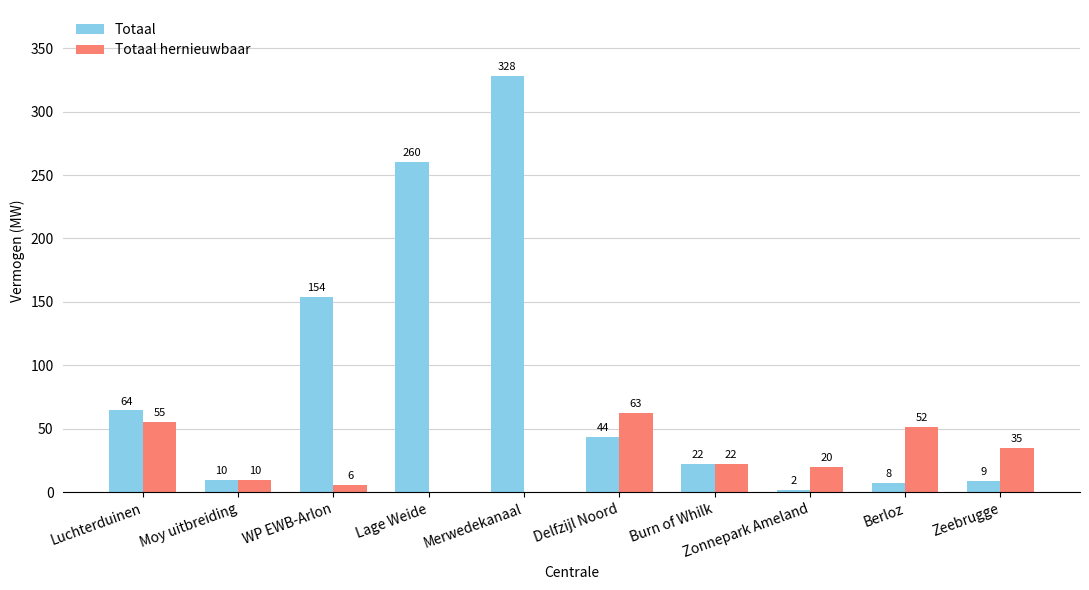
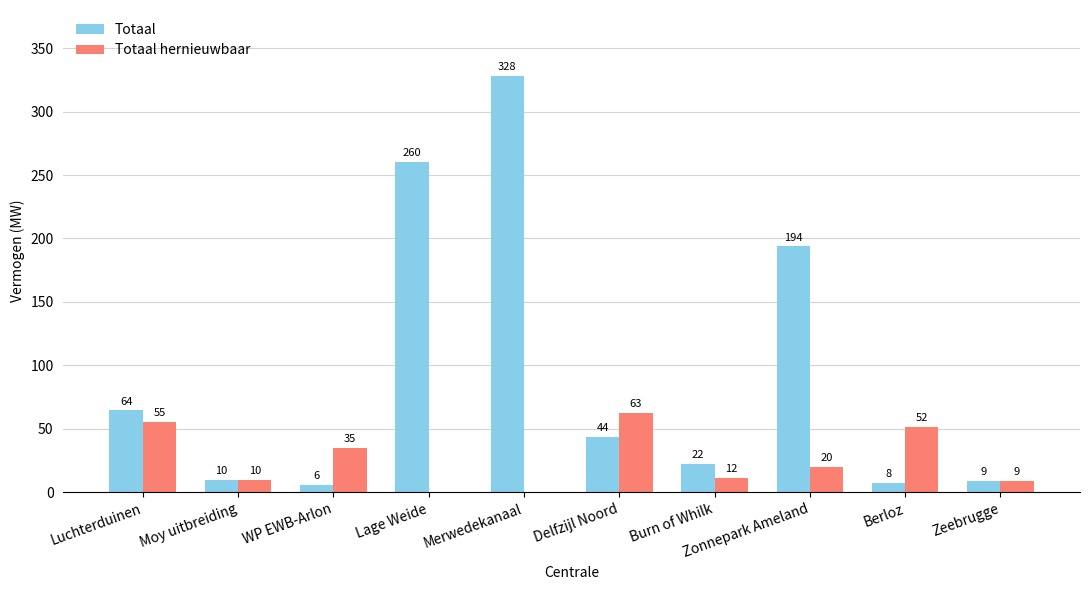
Totaal, WP EWB-Arlon: 154 -> 6
Totaal hernieuwbaar, WP EWB-Arlon: 6 -> 35
Totaal hernieuwbaar, Burn of Whilk: 22 -> 12
Totaal, Zonnepark Ameland: 2 -> 194
Totaal hernieuwbaar, Zeebrugge: 35 -> 9
